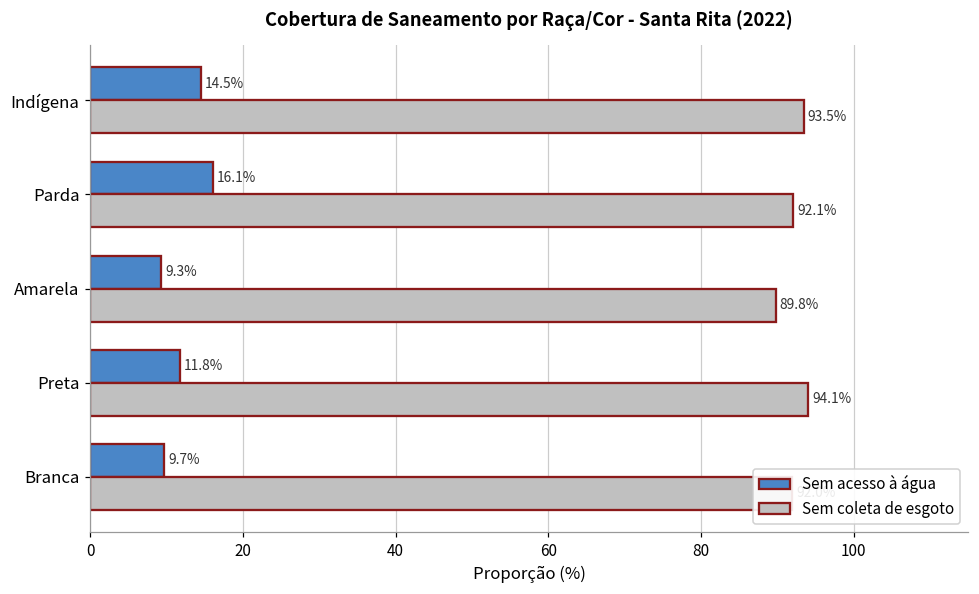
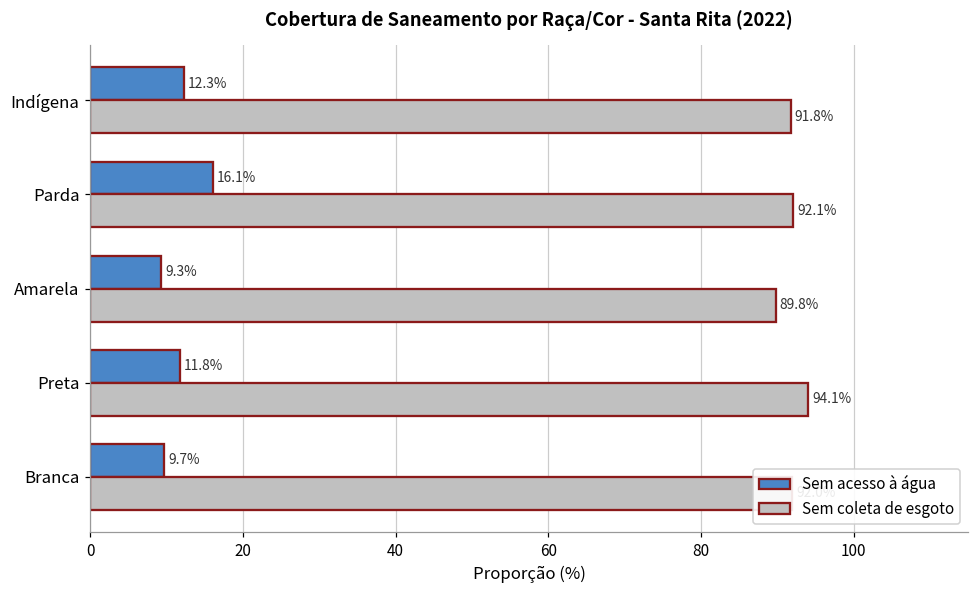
Sem acesso à água, Indígena: 14.5% -> 12.3%
Sem coleta de esgoto, Indígena: 93.5% -> 91.8%
